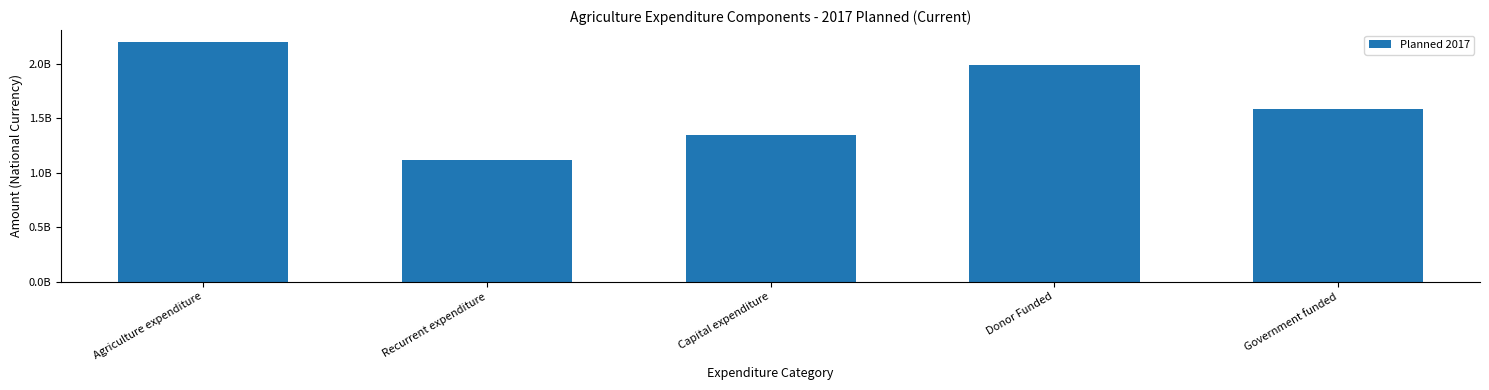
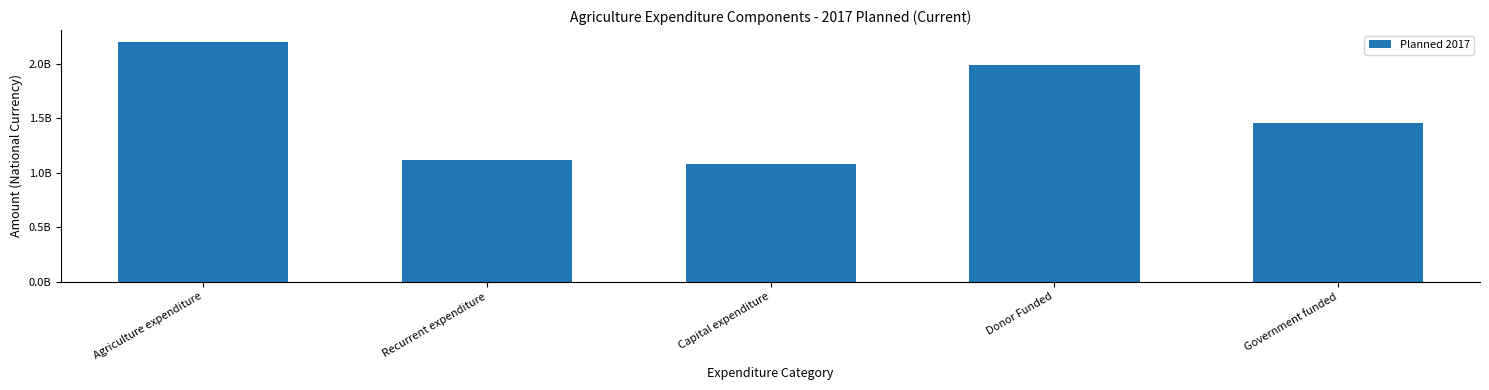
Capital expenditure: 1340000000 -> 1080000000
Government funded: 1590000000 -> 1460000000
